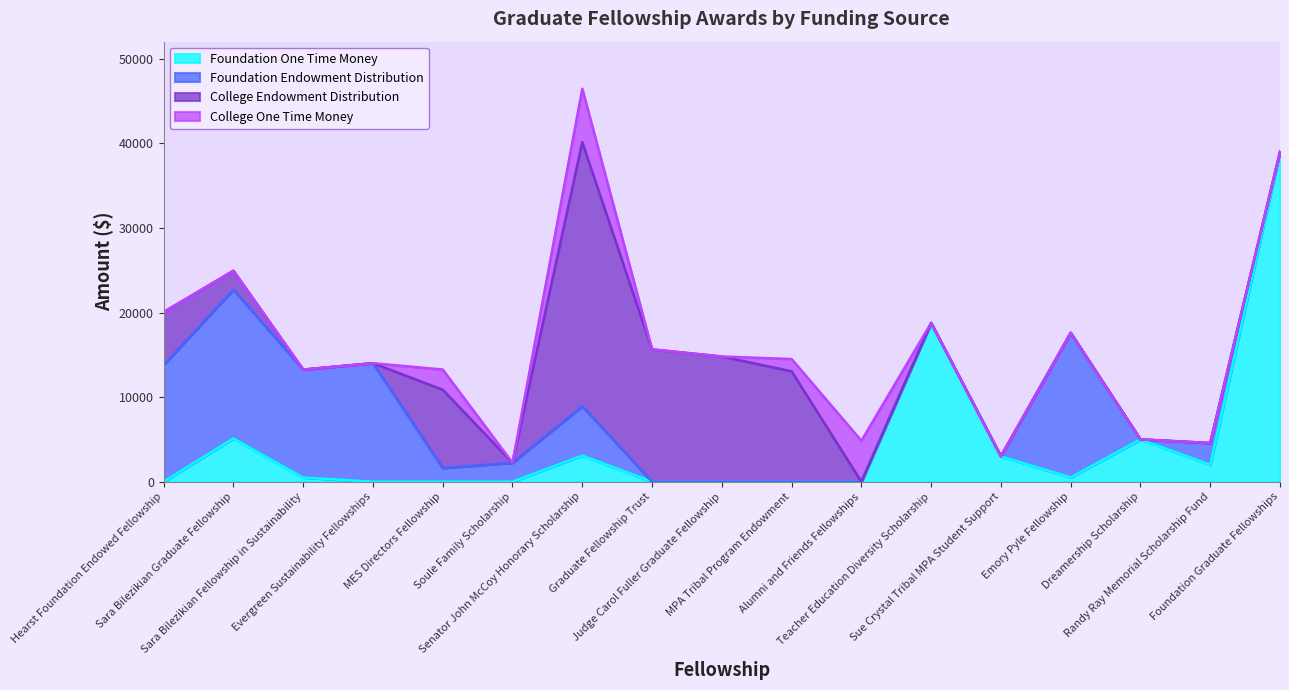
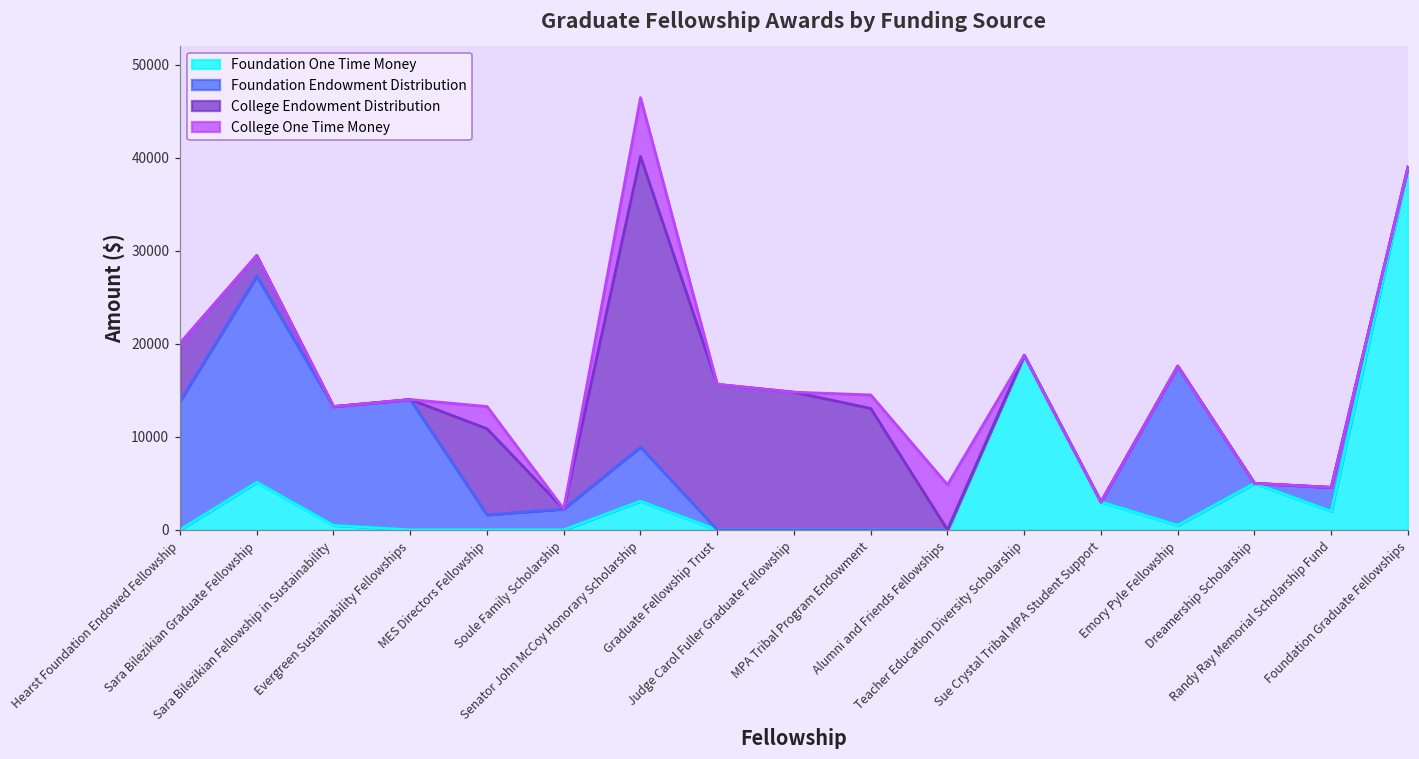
Foundation Endowment Distribution, Sara Bilezikian Graduate Fellowship: 18000 -> 22000
